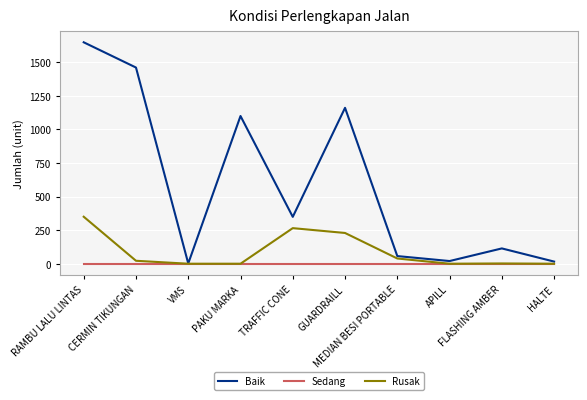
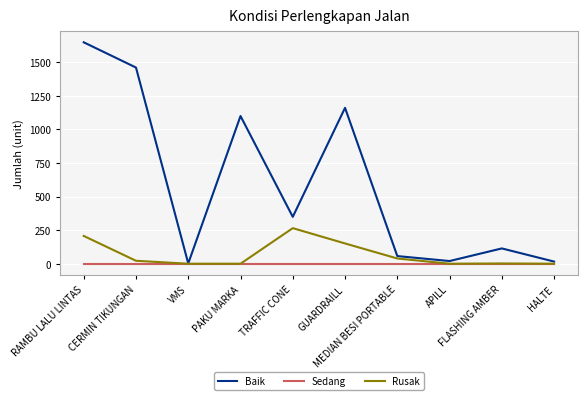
Rusak, RAMBU LALU LINTAS: 350 -> 210
Rusak, GUARDRAILL: 230 -> 150
